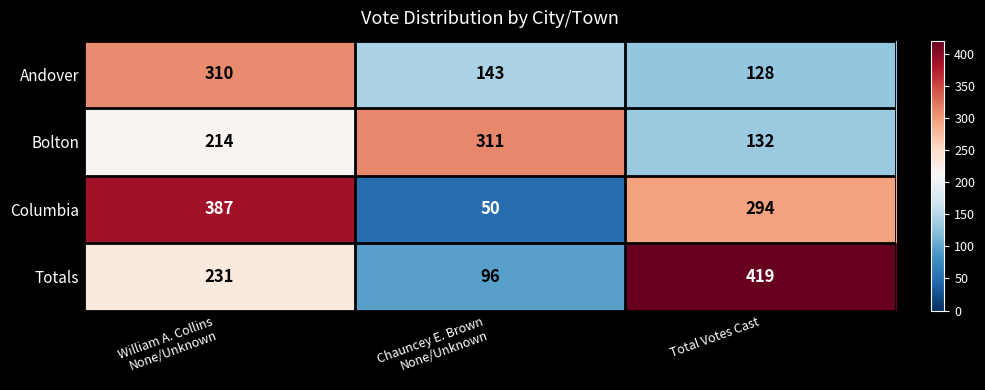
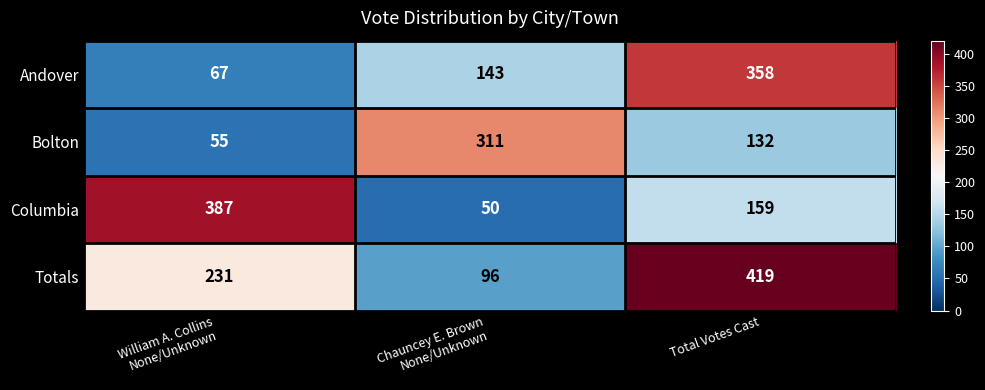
Andover, William A. Collins None/Unknown: 310 -> 67
Andover, Total Votes Cast: 128 -> 358
Bolton, William A. Collins None/Unknown: 214 -> 55
Columbia, Total Votes Cast: 294 -> 159
